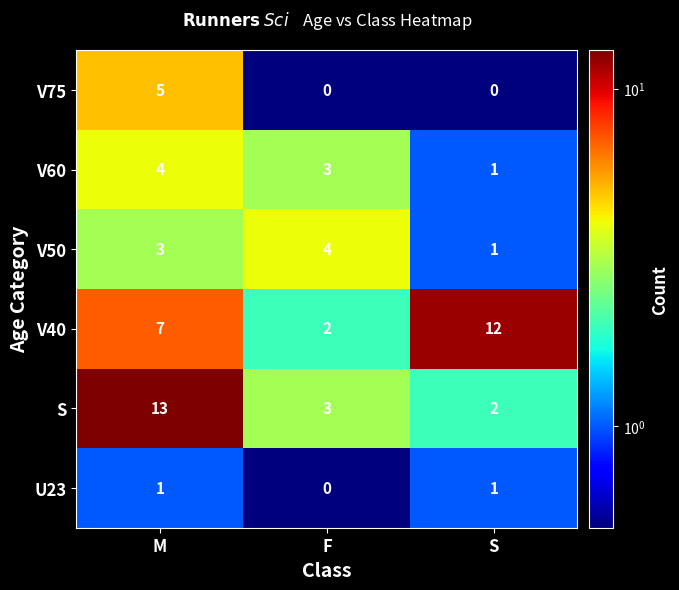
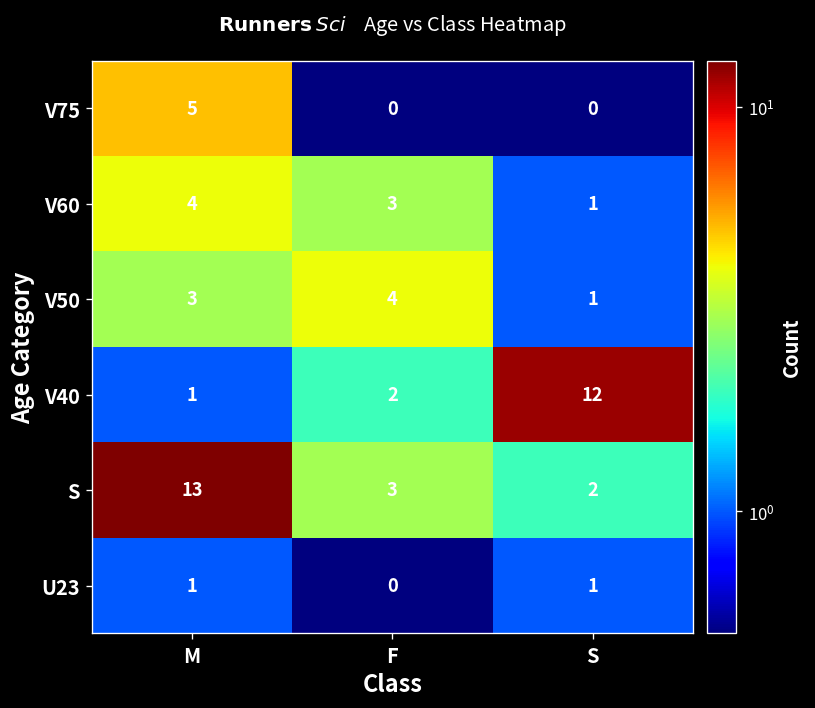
V40, M: 7 -> 1
